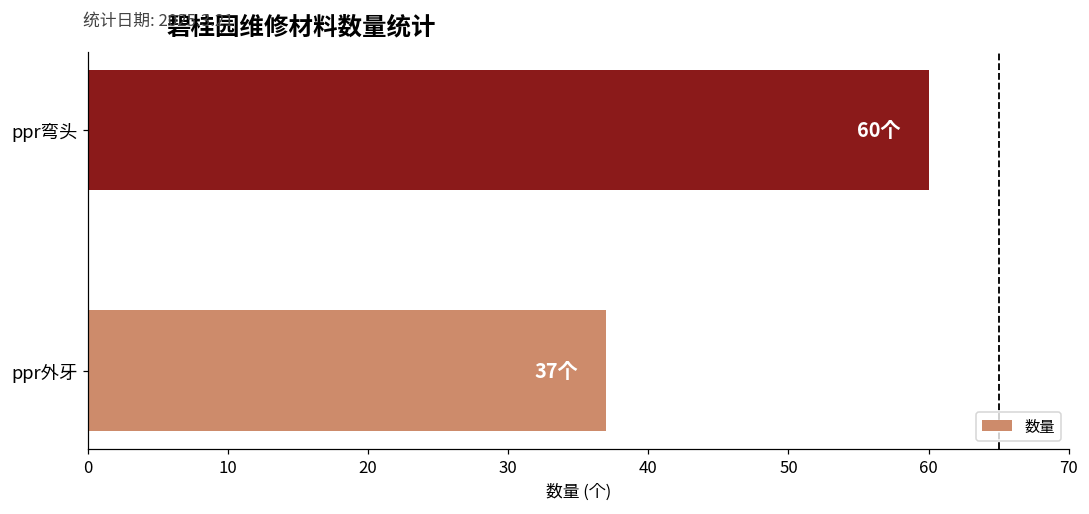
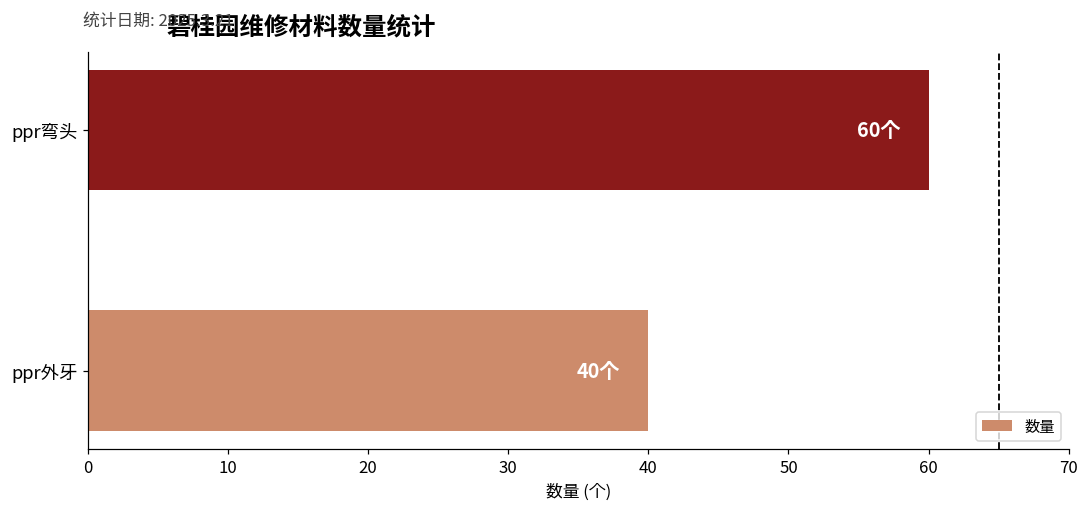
ppr外牙: 37个 -> 40个
